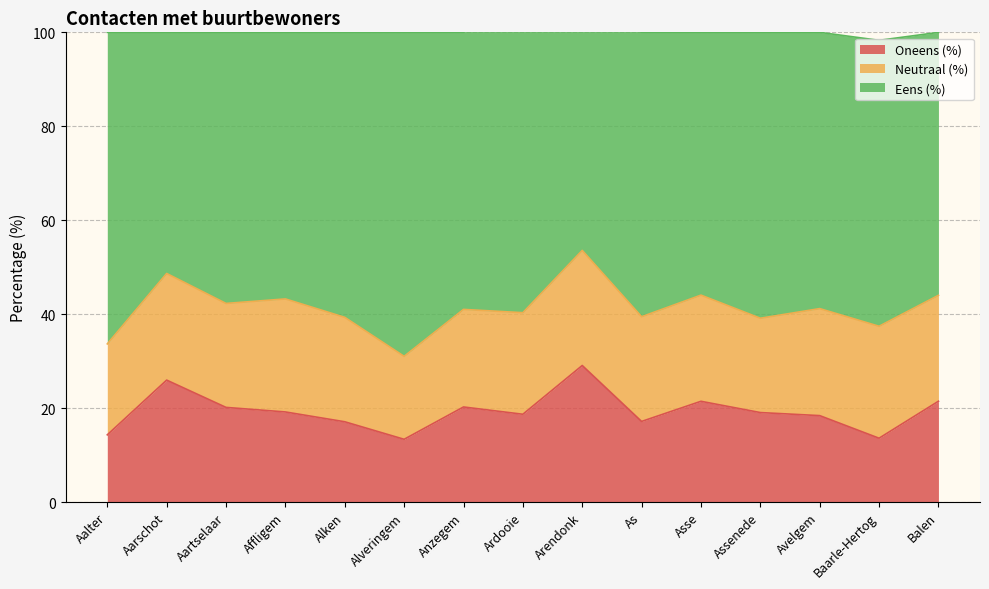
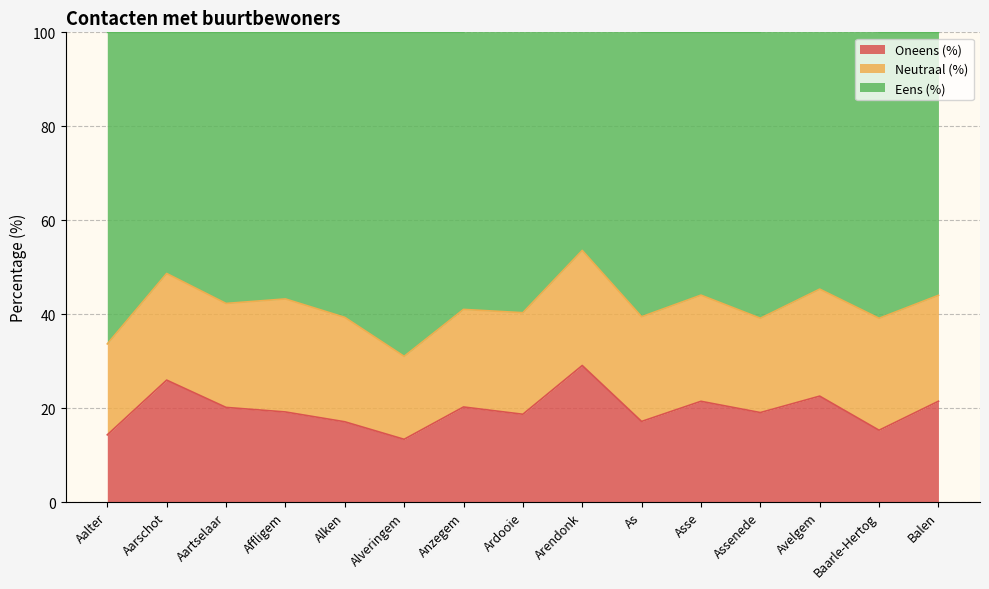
Oneens (%), Avelgem: 18 -> 23
Oneens (%), Baarle-Hertog: 14 -> 15
